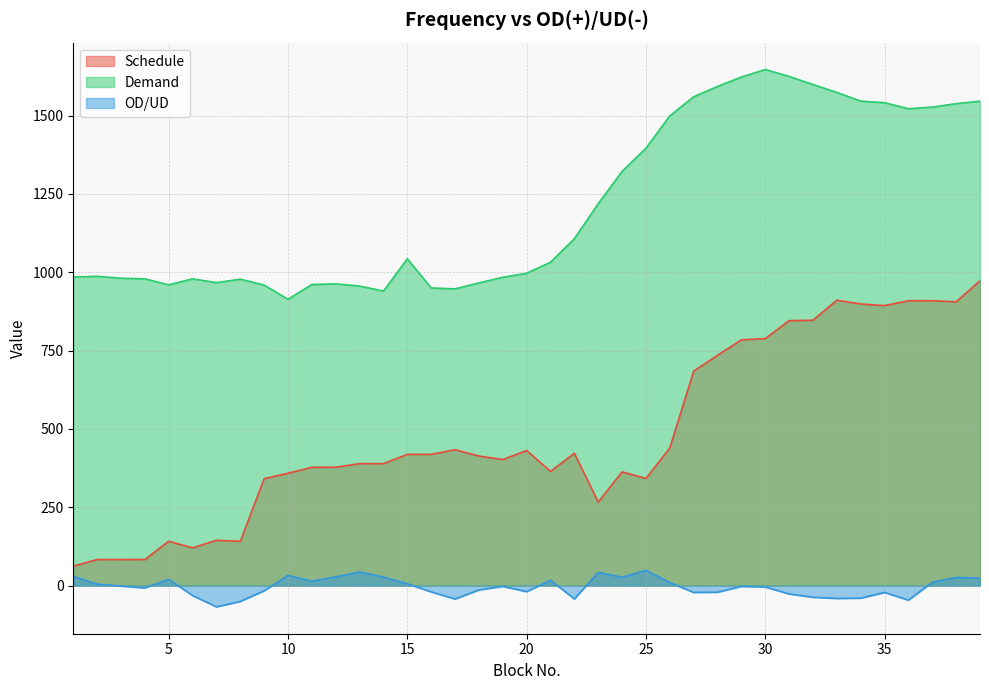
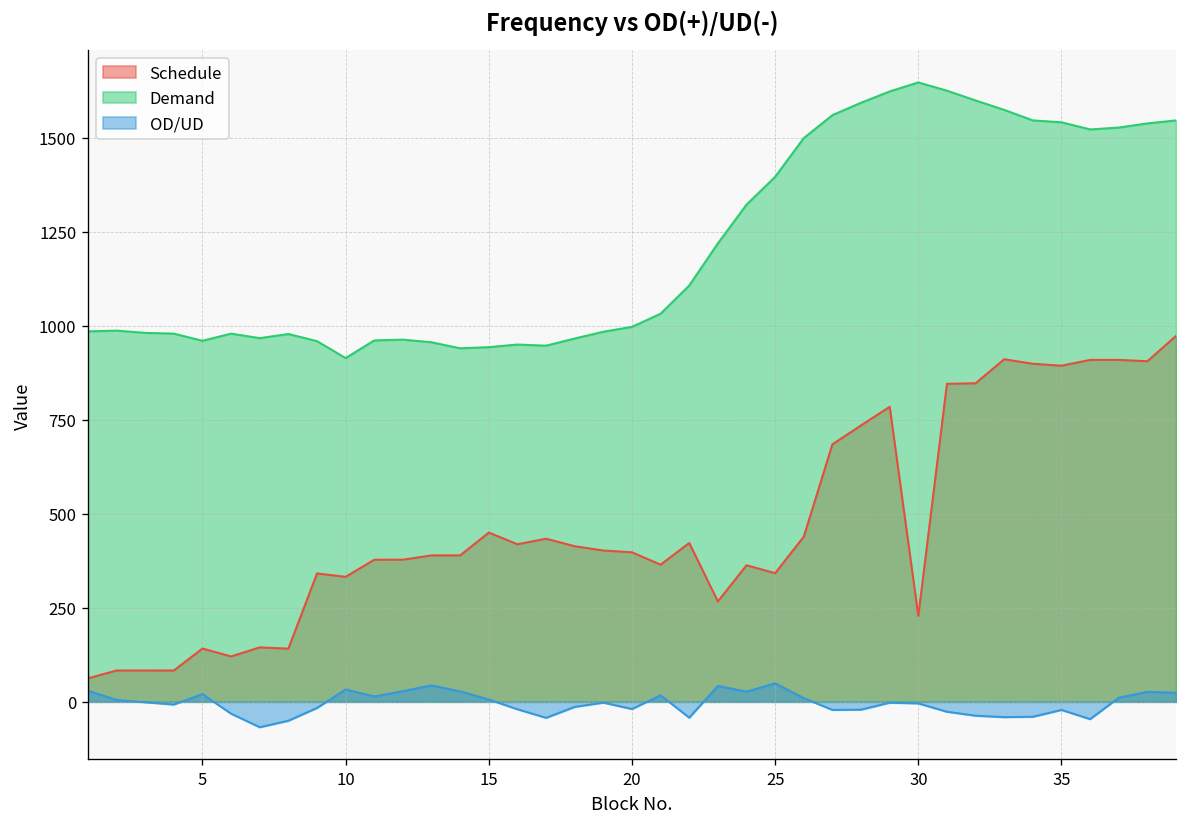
Schedule, 10: 360 -> 330
Schedule, 15: 420 -> 450
Demand, 15: 1040 -> 940
Schedule, 20: 430 -> 400
Schedule, 30: 790 -> 230
